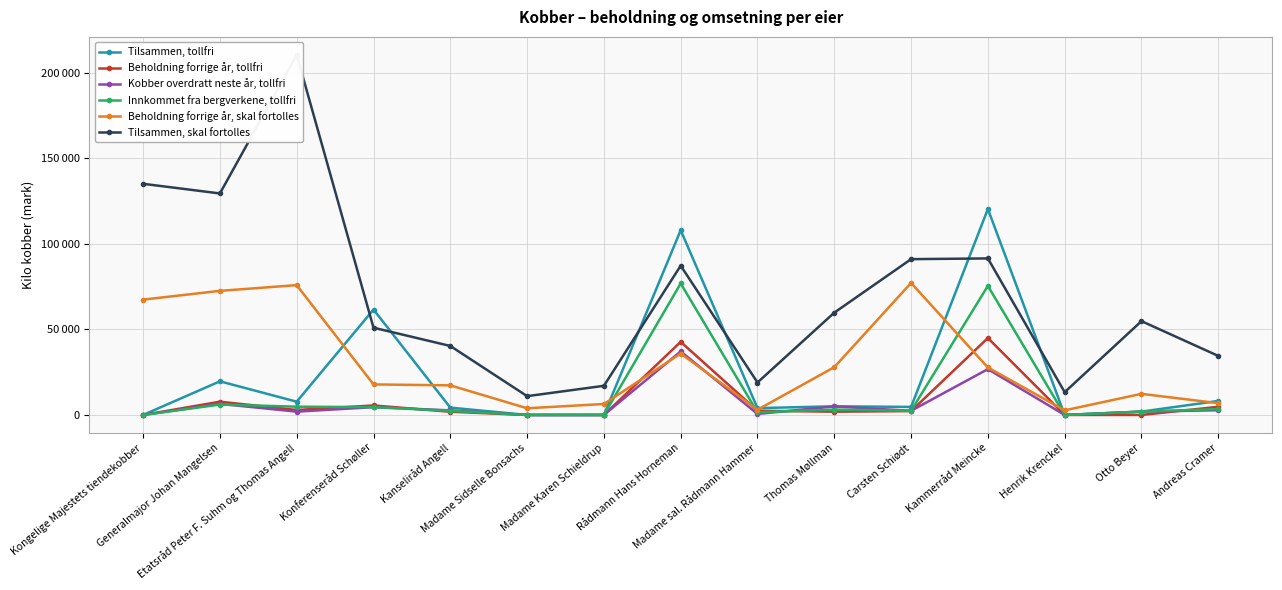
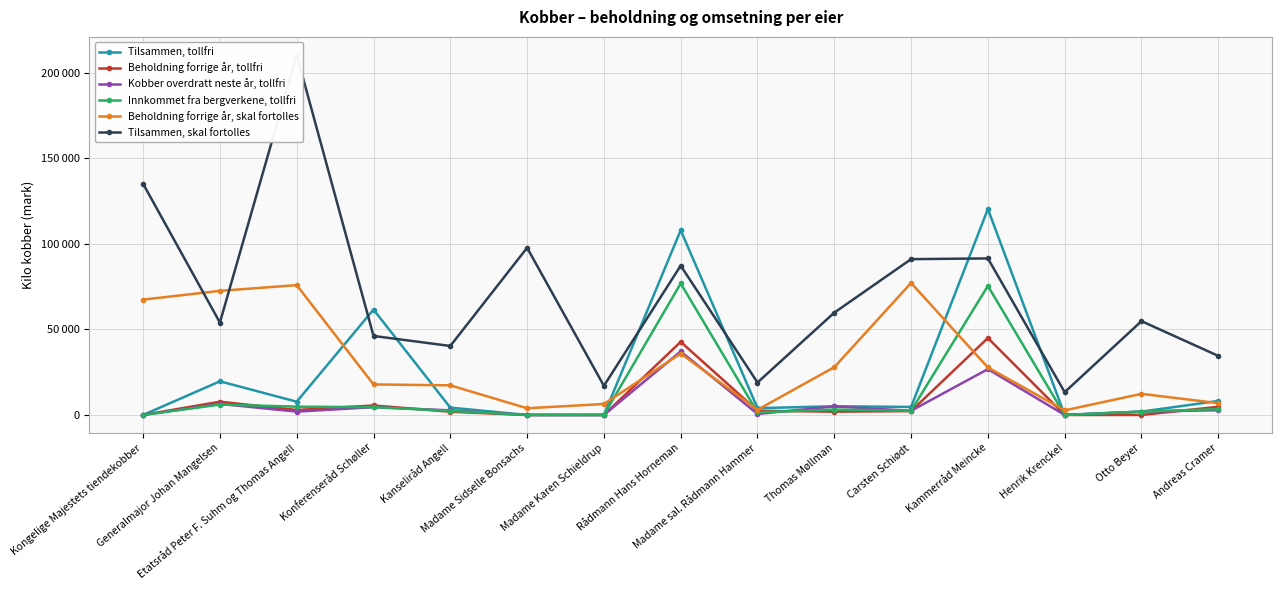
Tilsammen, skal fortolles, Generalmajor Johan Mangelsen: 129000 -> 54000
Tilsammen, skal fortolles, Konferenseråd Schøller: 51000 -> 46000
Tilsammen, skal fortolles, Madame Sidselle Bonsachs: 11000 -> 98000
